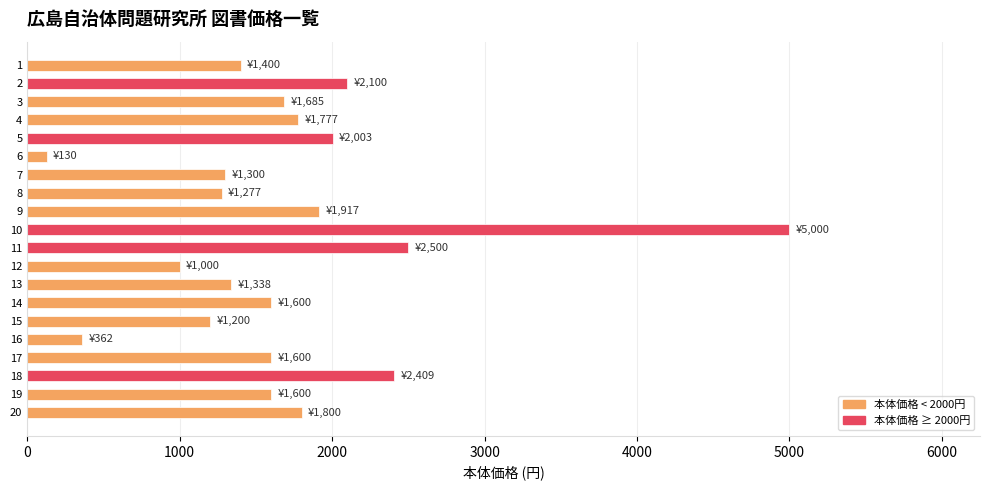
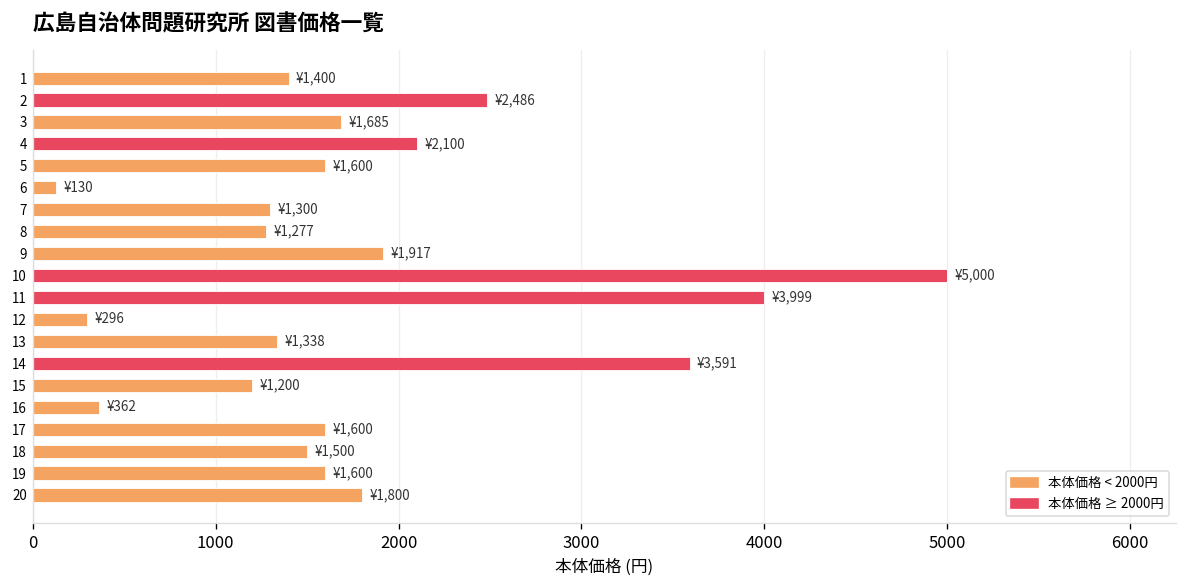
2: ¥2,100 -> ¥2,486
4: ¥1,777 -> ¥2,100
5: ¥2,003 -> ¥1,600
11: ¥2,500 -> ¥3,999
12: ¥1,000 -> ¥296
14: ¥1,600 -> ¥3,591
18: ¥2,409 -> ¥1,500
